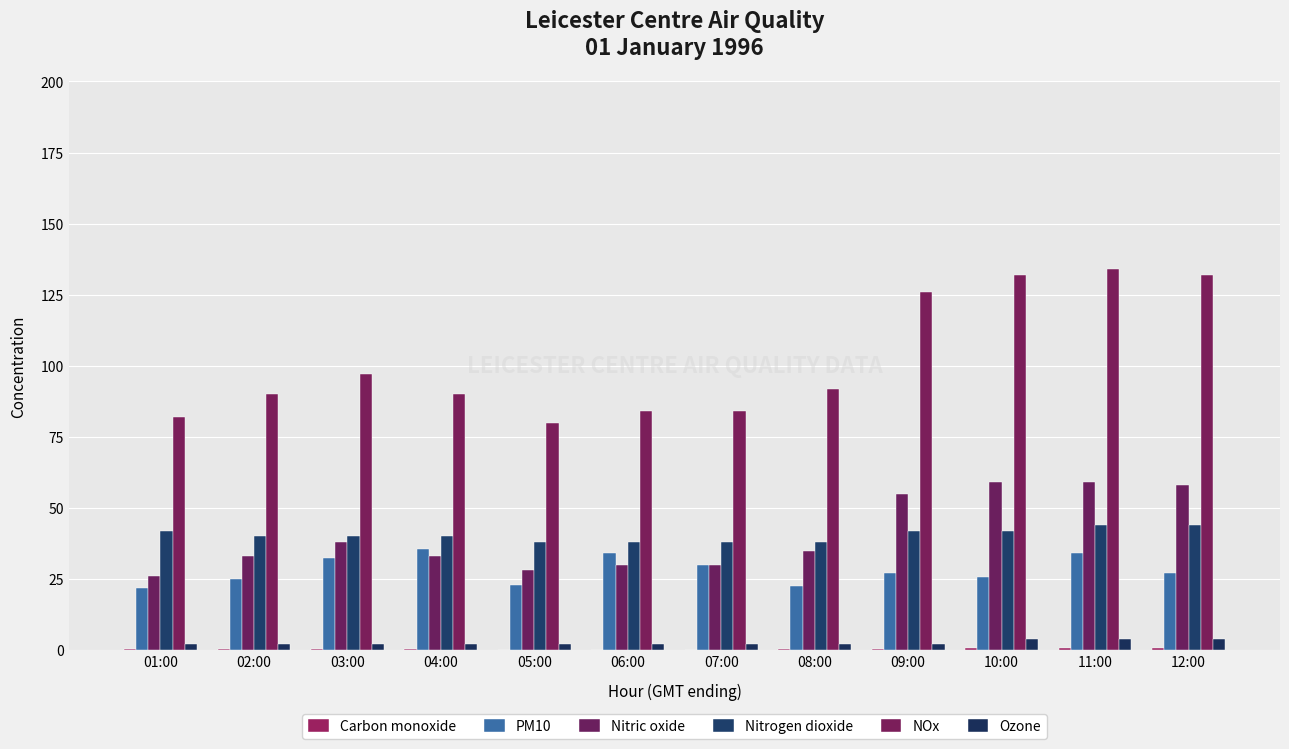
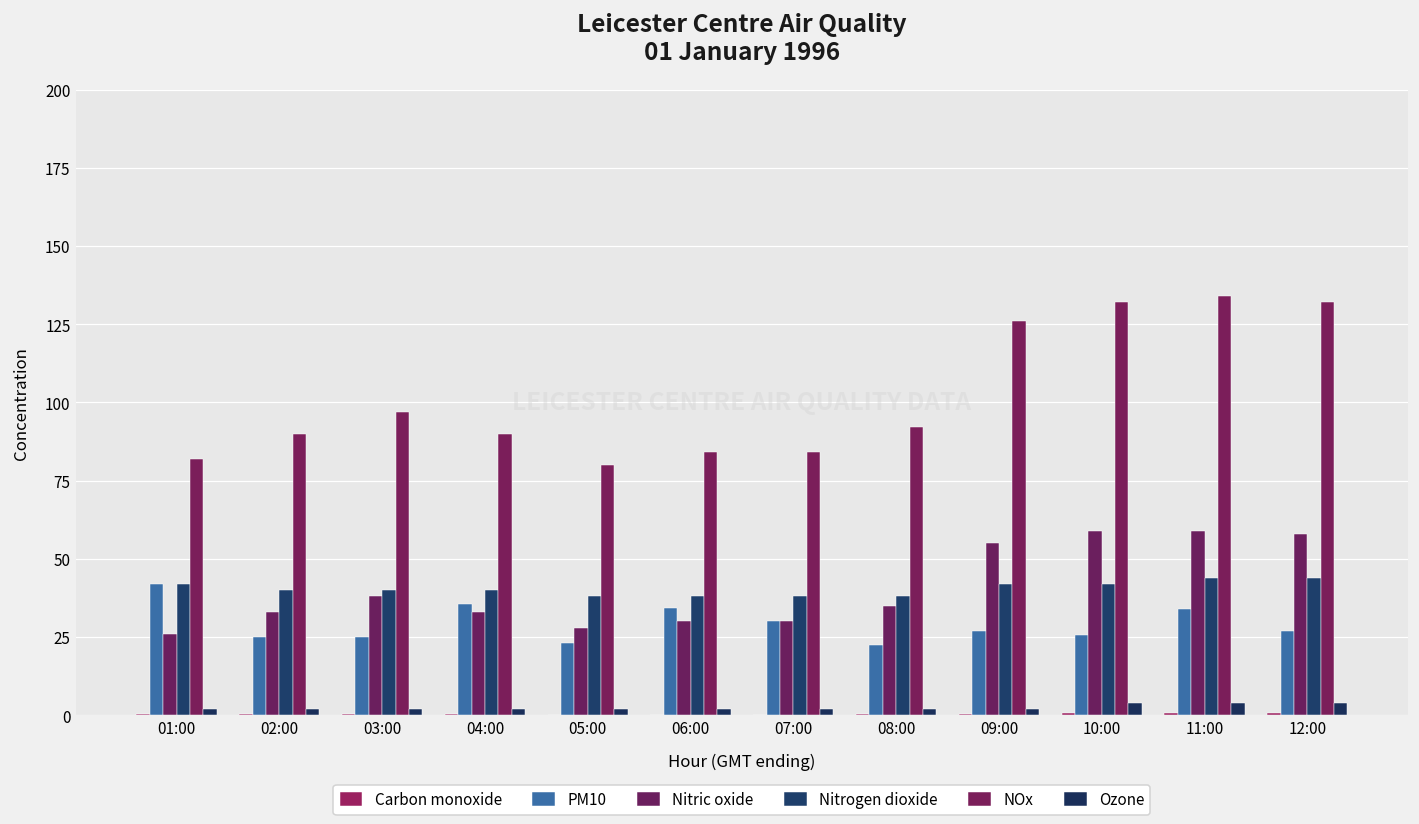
PM10, 01:00: 22 -> 42
PM10, 03:00: 32 -> 25
